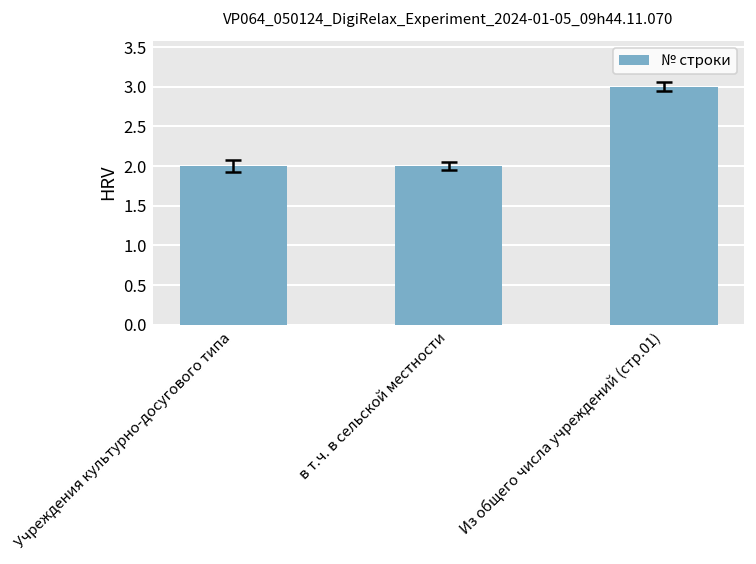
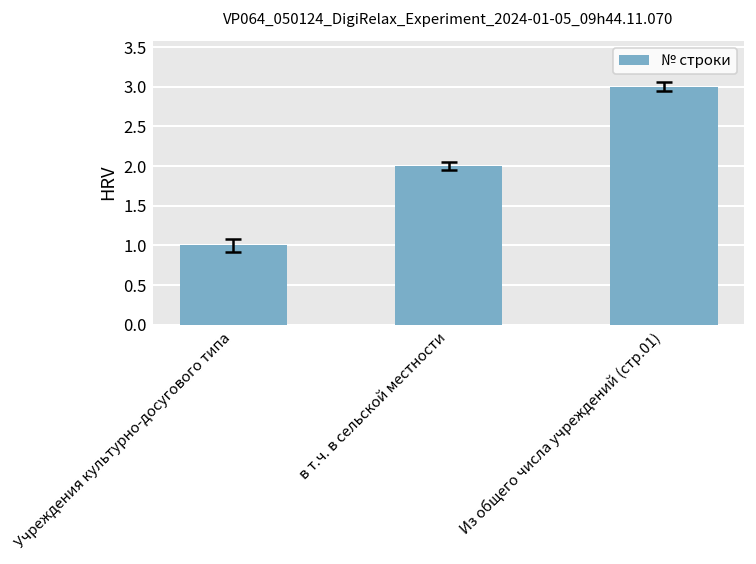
№ строки, Учреждения культурно-досугового типа: 2 -> 1
